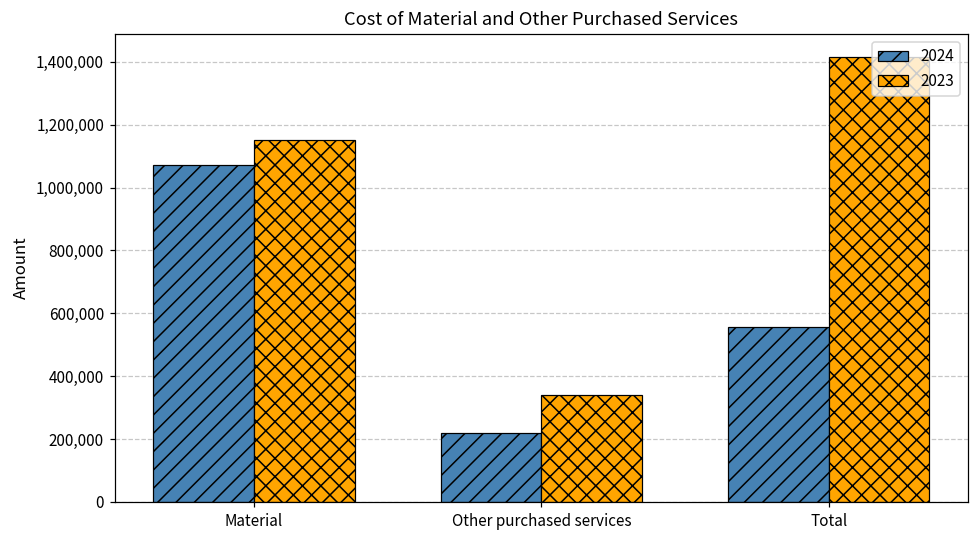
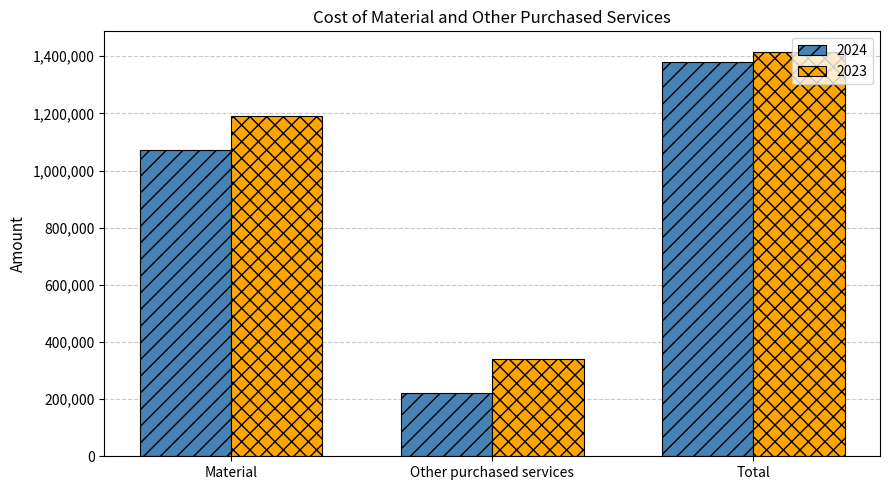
2023, Material: 1,150,000 -> 1,190,000
2024, Total: 560,000 -> 1,380,000
